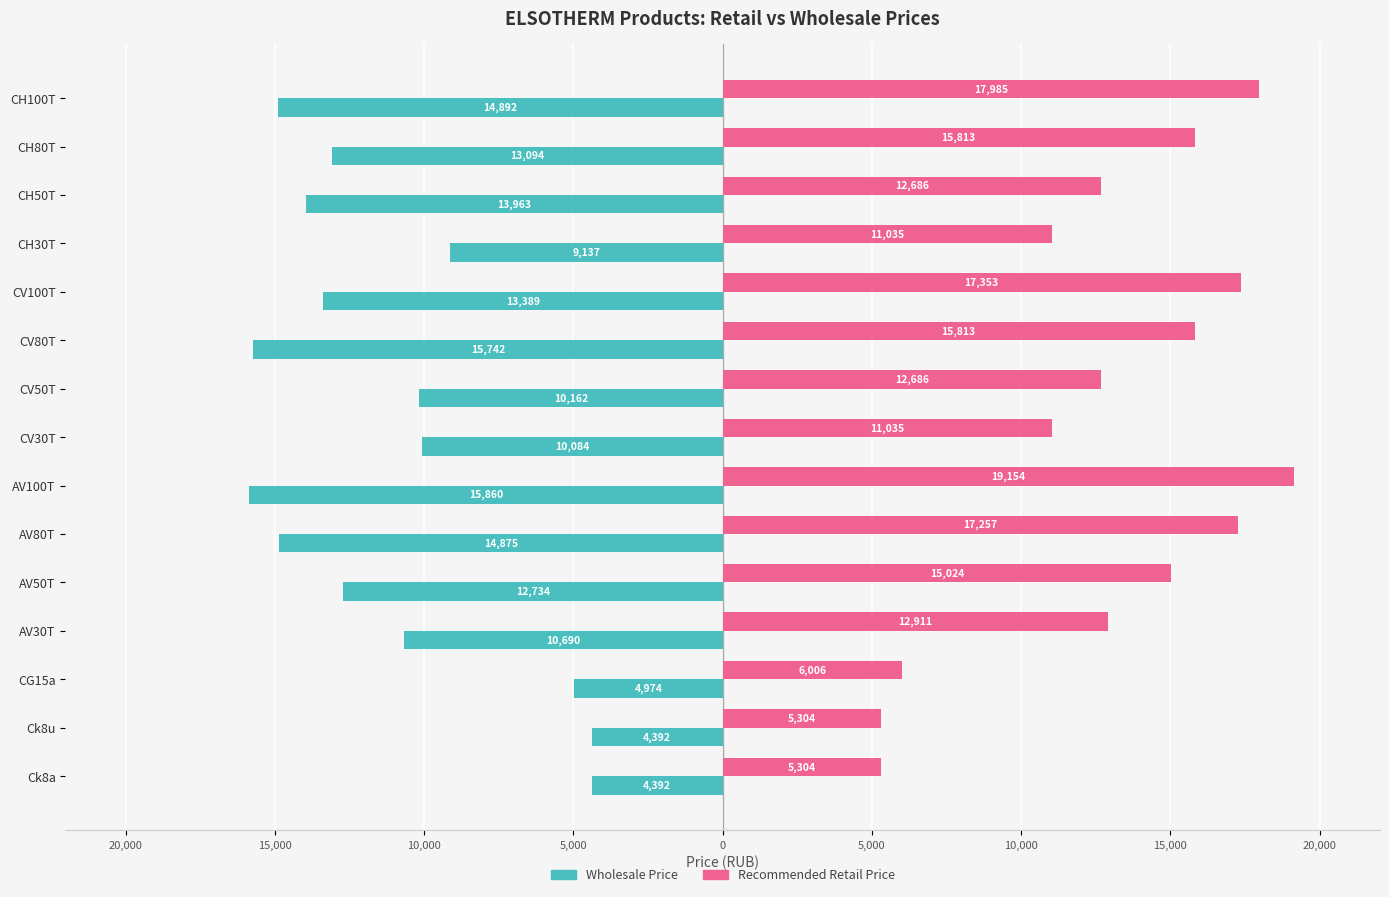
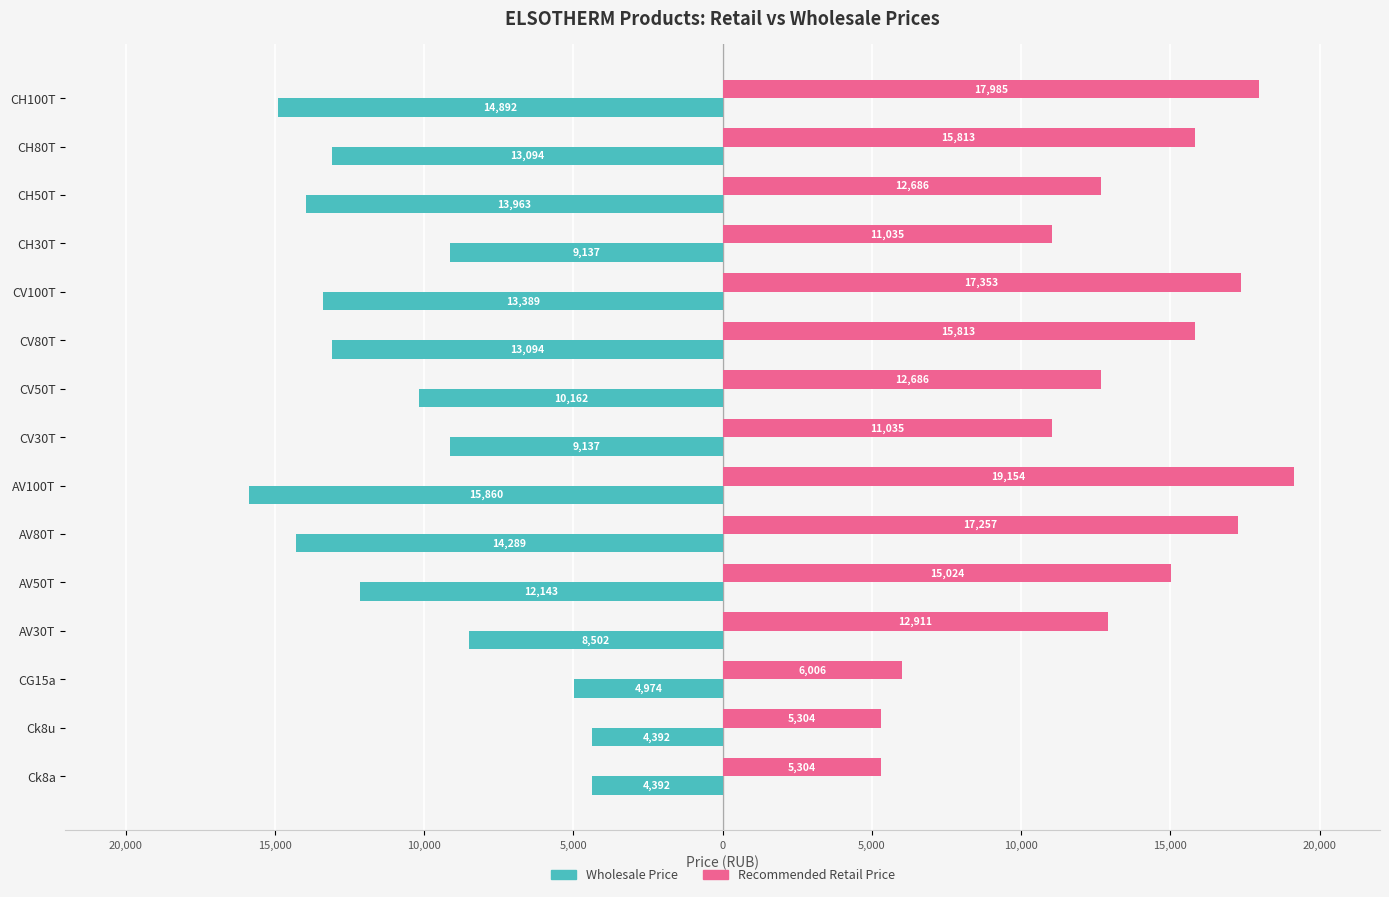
Wholesale Price, CV80T: 15,742 -> 13,094
Wholesale Price, CV30T: 10,084 -> 9,137
Wholesale Price, AV80T: 14,875 -> 14,289
Wholesale Price, AV50T: 12,734 -> 12,143
Wholesale Price, AV30T: 10,690 -> 8,502
